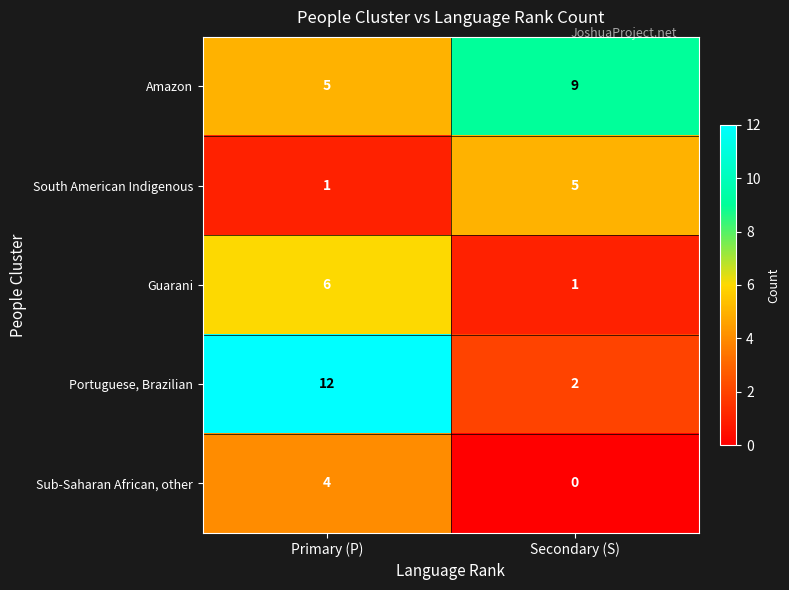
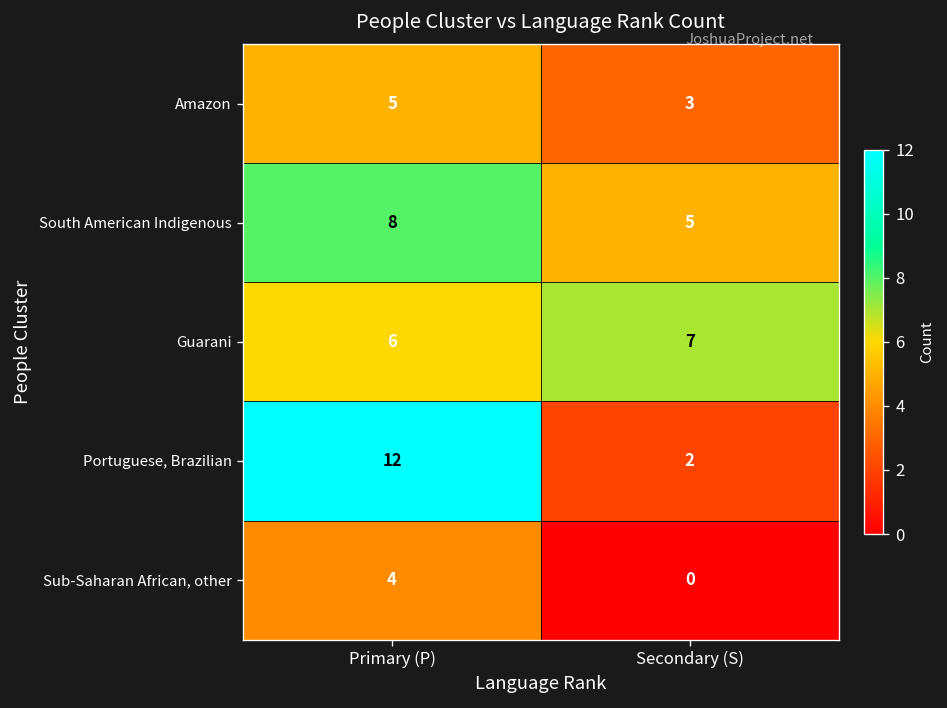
Amazon, Secondary (S): 9 -> 3
South American Indigenous, Primary (P): 1 -> 8
Guarani, Secondary (S): 1 -> 7
